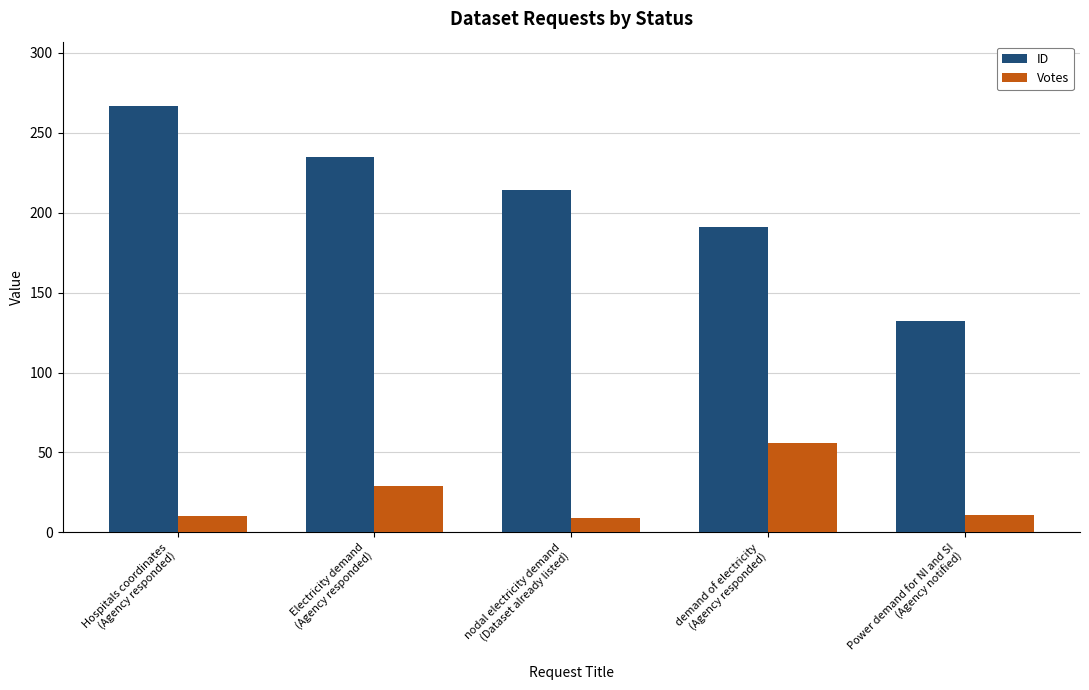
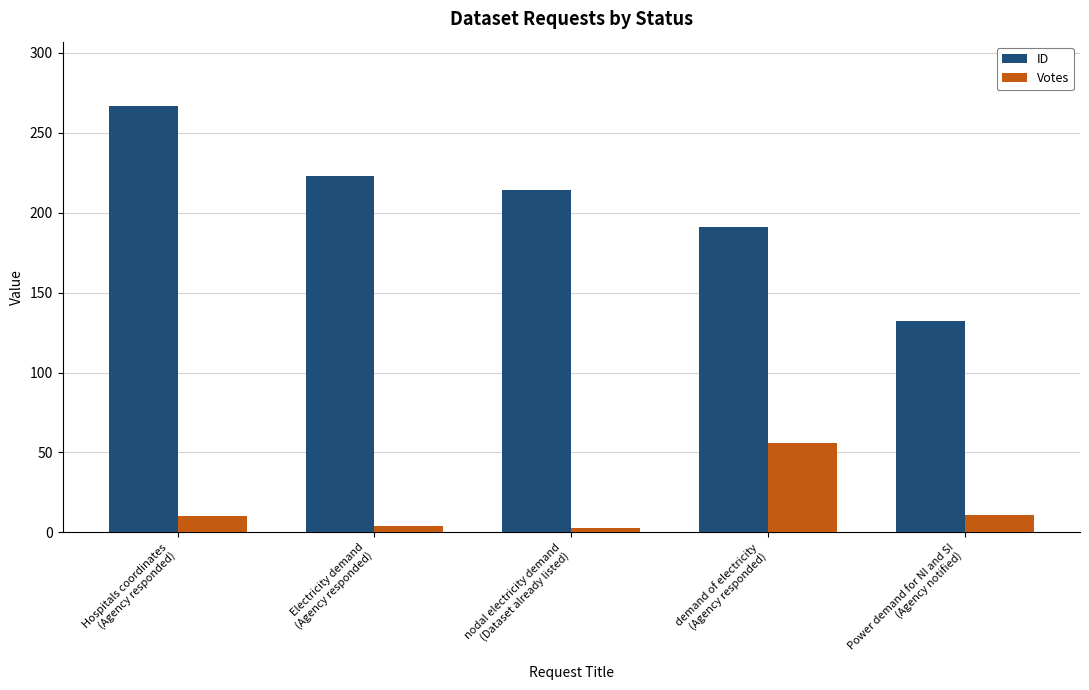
ID, Electricity demand (Agency responded): 235 -> 223
Votes, Electricity demand (Agency responded): 29 -> 4
Votes, nodal electricity demand (Dataset already listed): 9 -> 3
